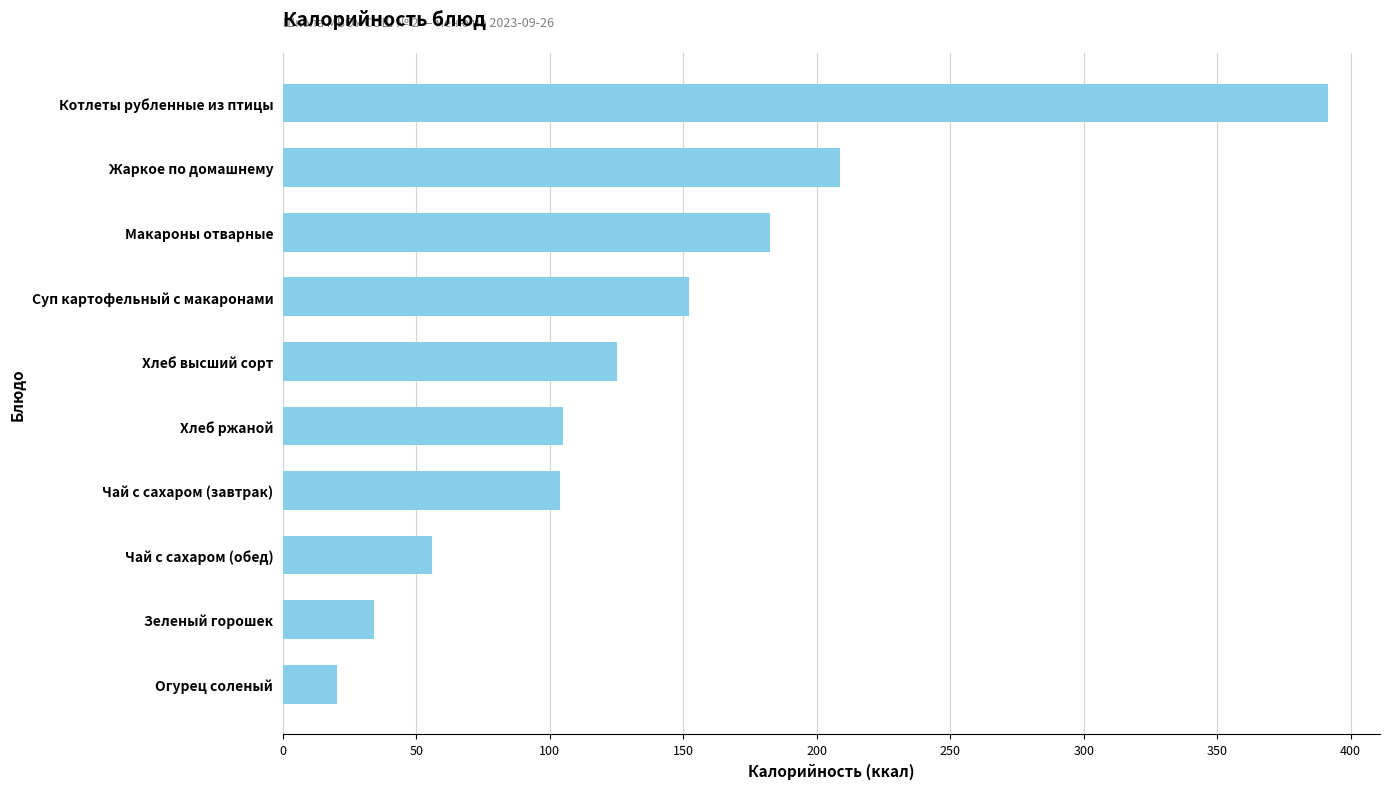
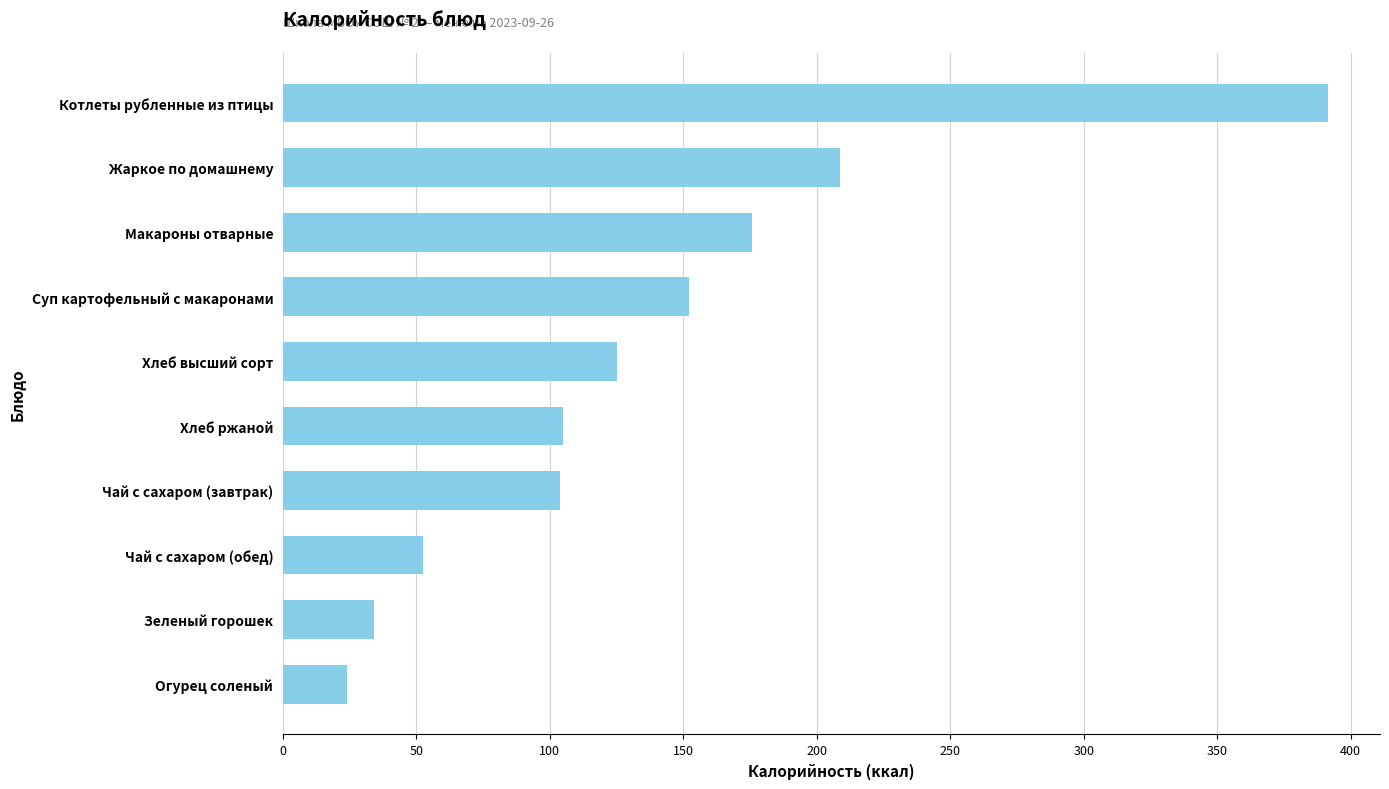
Макароны отварные: 183 -> 176
Чай с сахаром (обед): 56 -> 53
Огурец соленый: 20 -> 24
